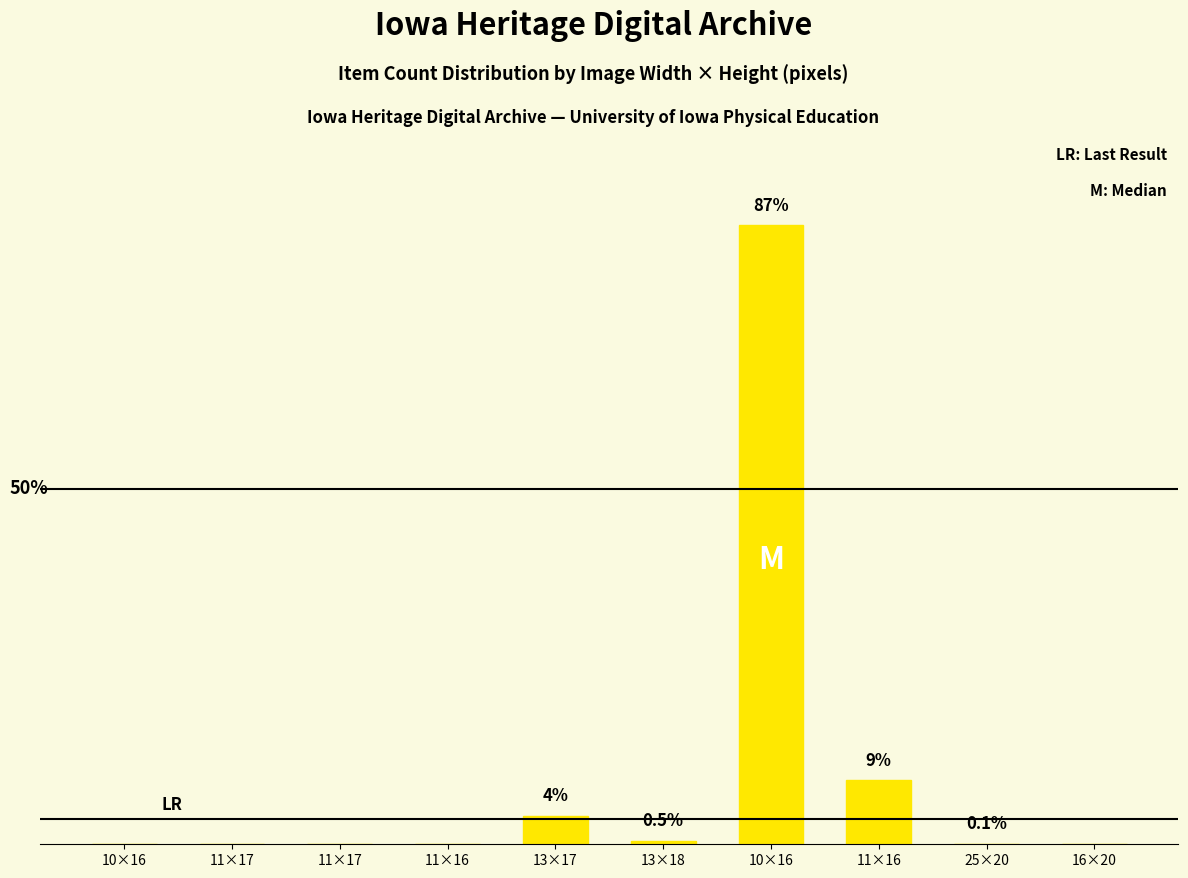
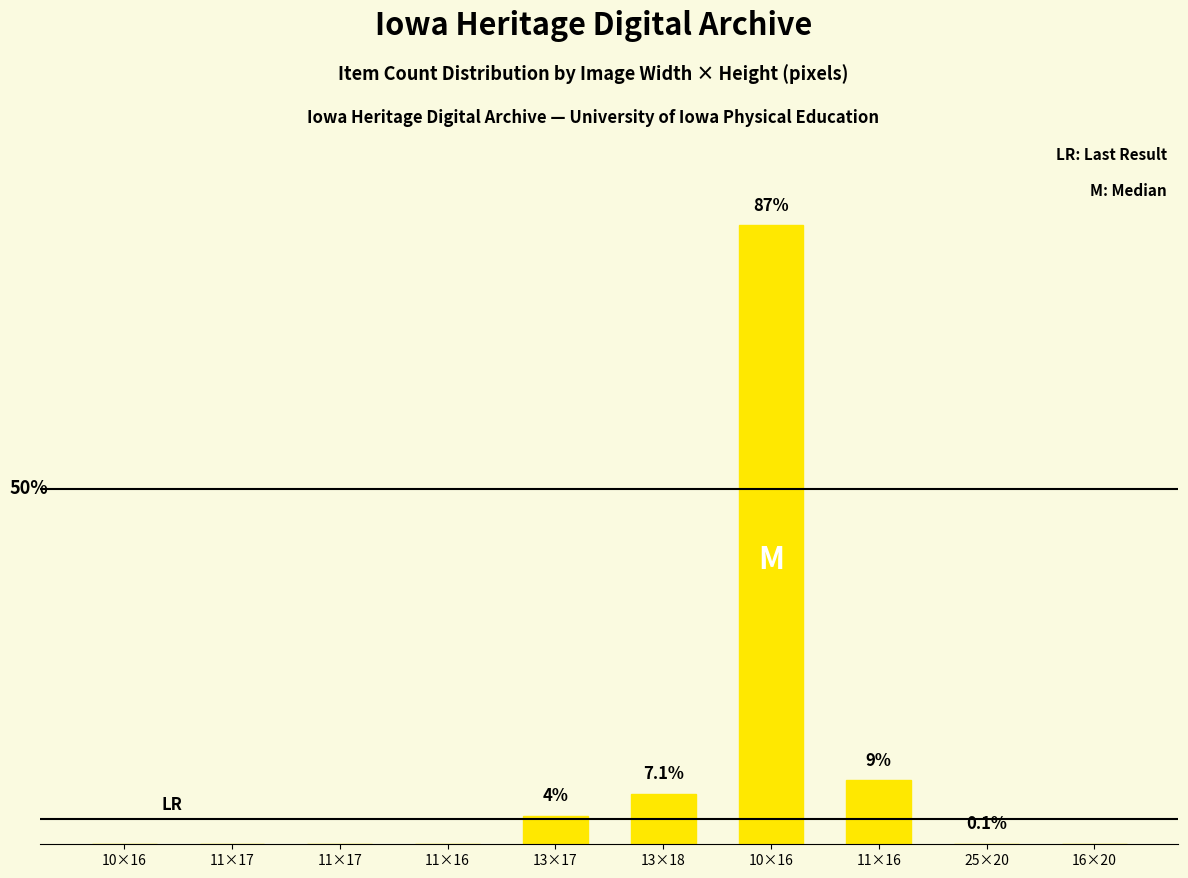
13×18: 0.5% -> 7.1%
